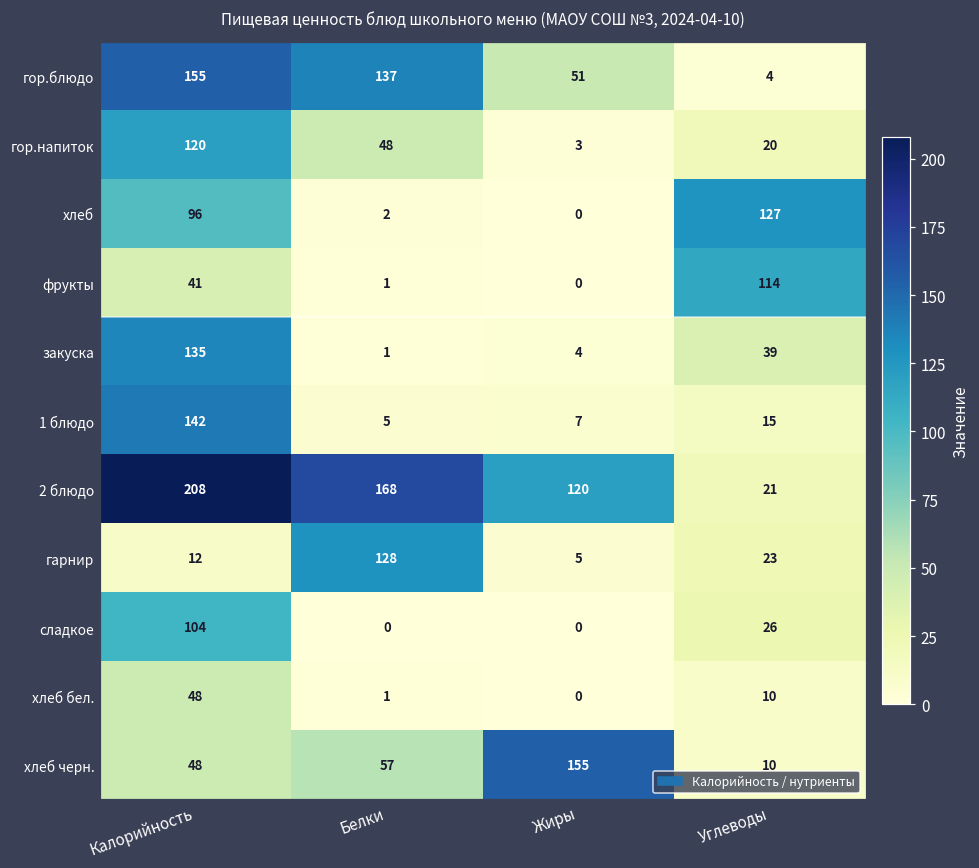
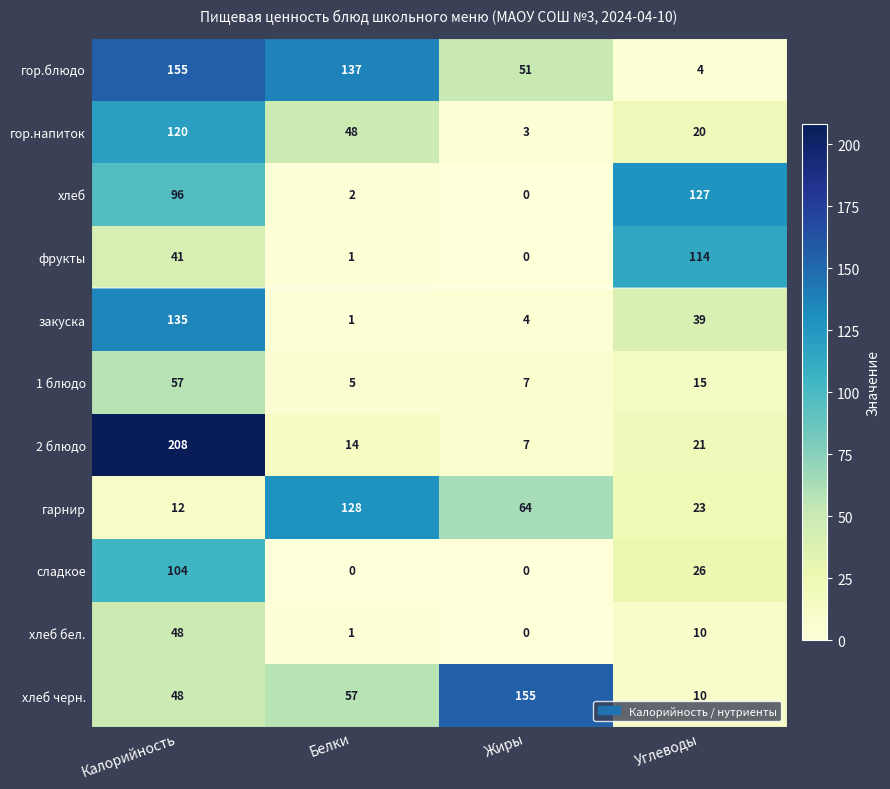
1 блюдо, Калорийность: 142 -> 57
2 блюдо, Белки: 168 -> 14
2 блюдо, Жиры: 120 -> 7
гарнир, Жиры: 5 -> 64
